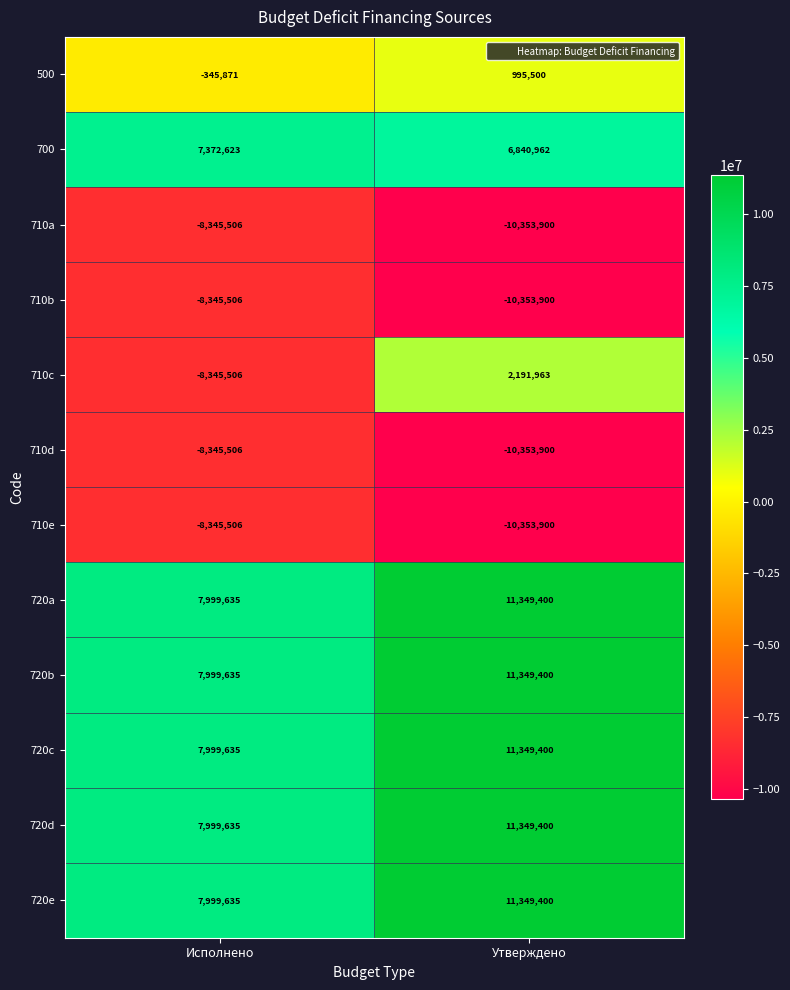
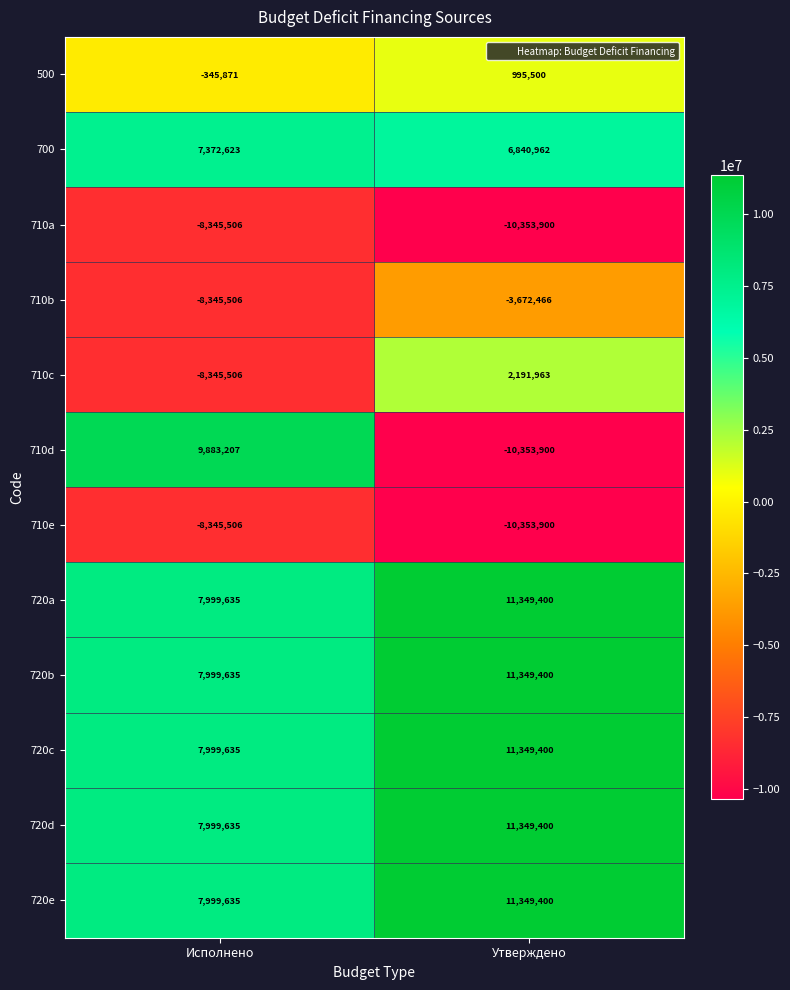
710b, Утверждено: -10,353,900 -> -3,672,466
710d, Исполнено: -8,345,506 -> 9,883,207
